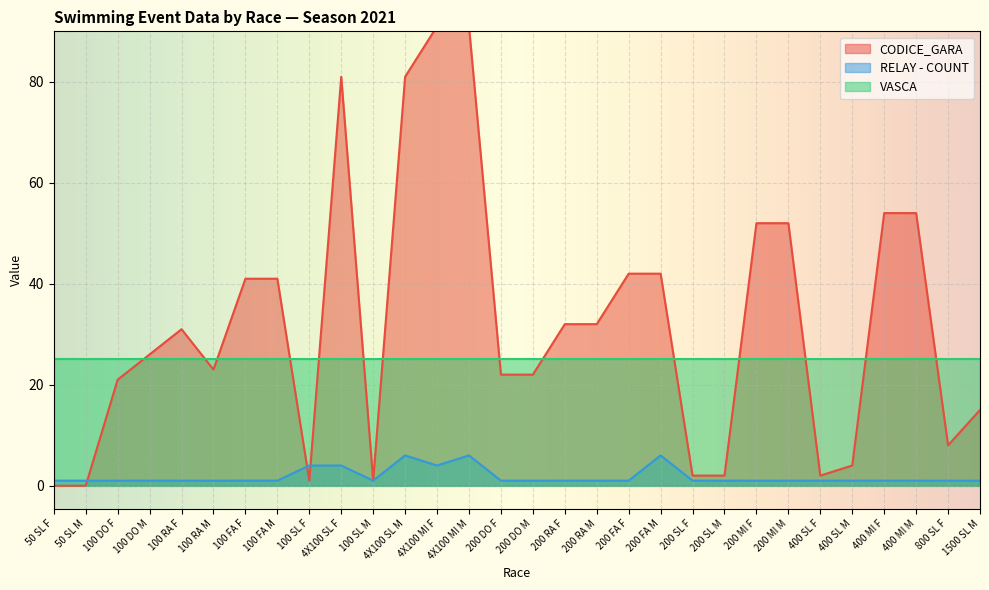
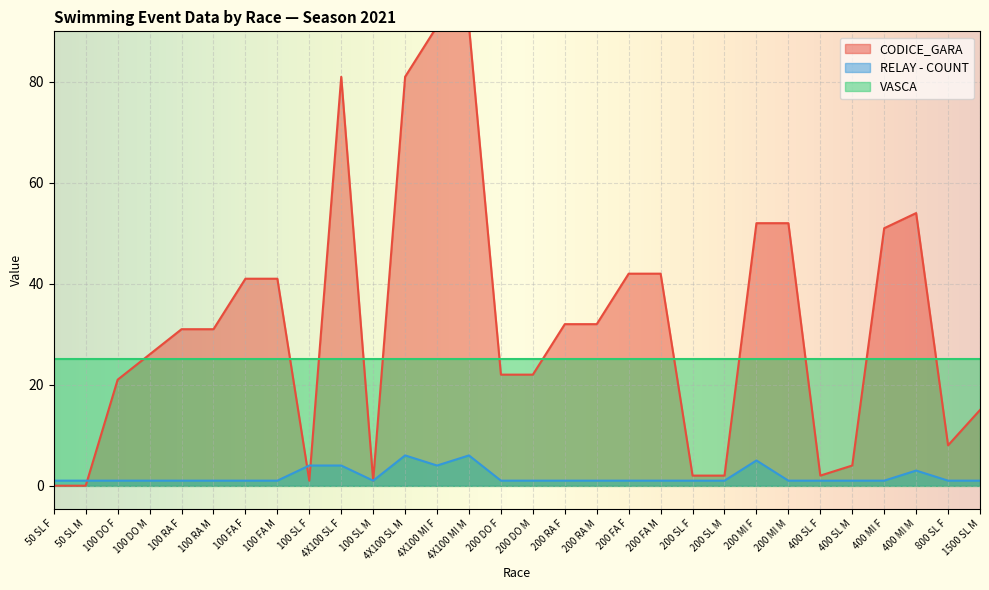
CODICE_GARA, 100 RA M: 23 -> 31
RELAY - COUNT, 200 FA M: 6 -> 1
RELAY - COUNT, 200 MI F: 1 -> 5
CODICE_GARA, 400 MI F: 54 -> 51
RELAY - COUNT, 400 MI M: 1 -> 3
